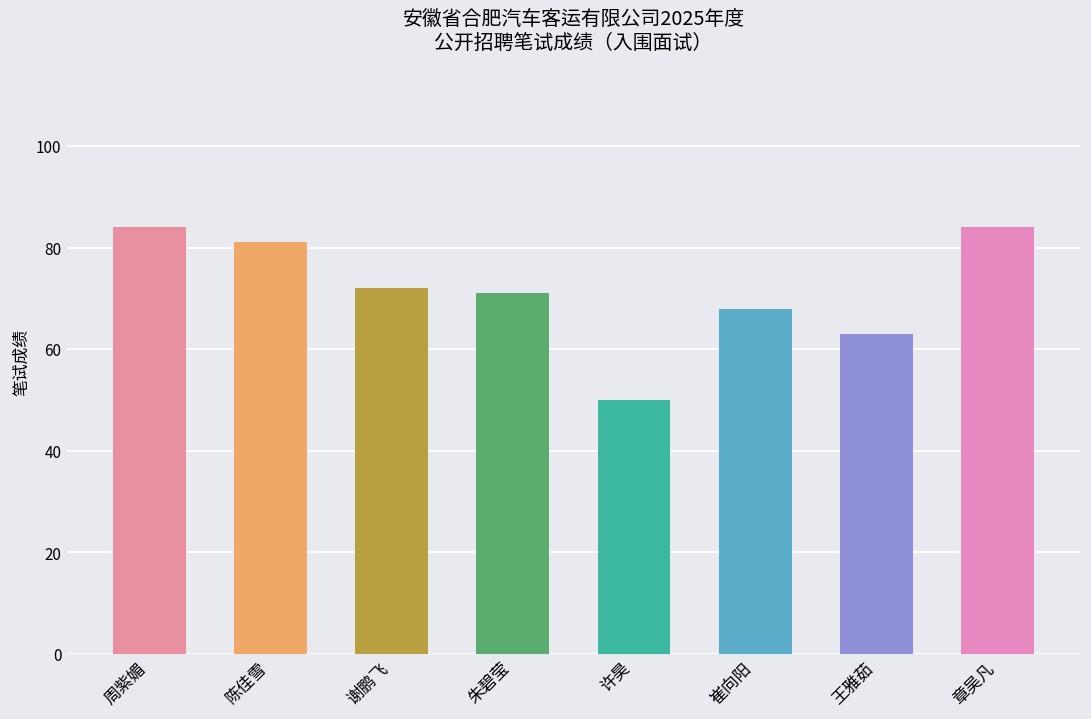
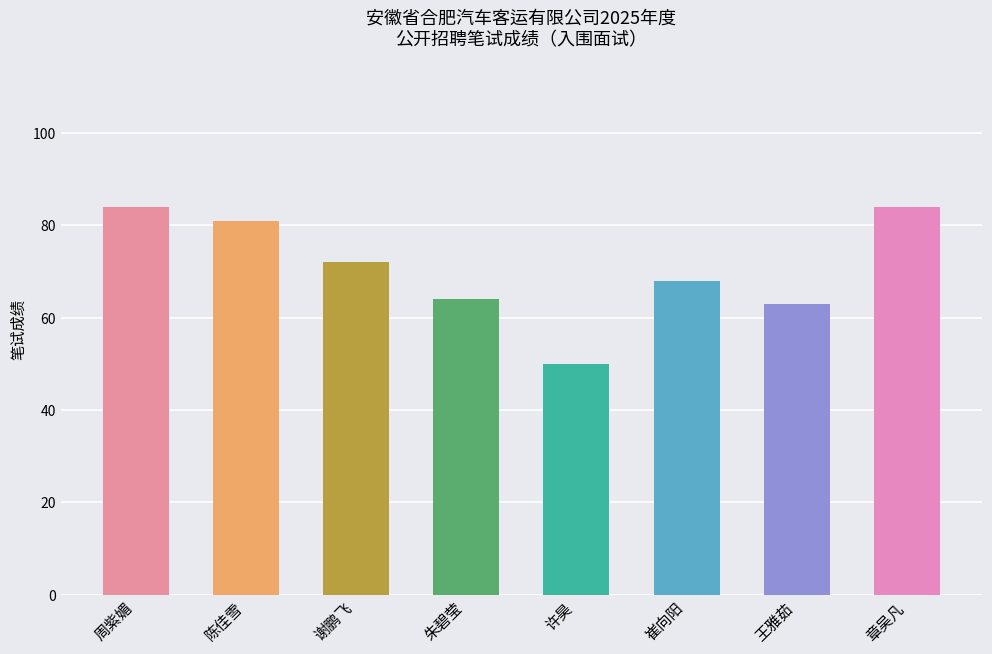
朱碧莹: 71 -> 64
